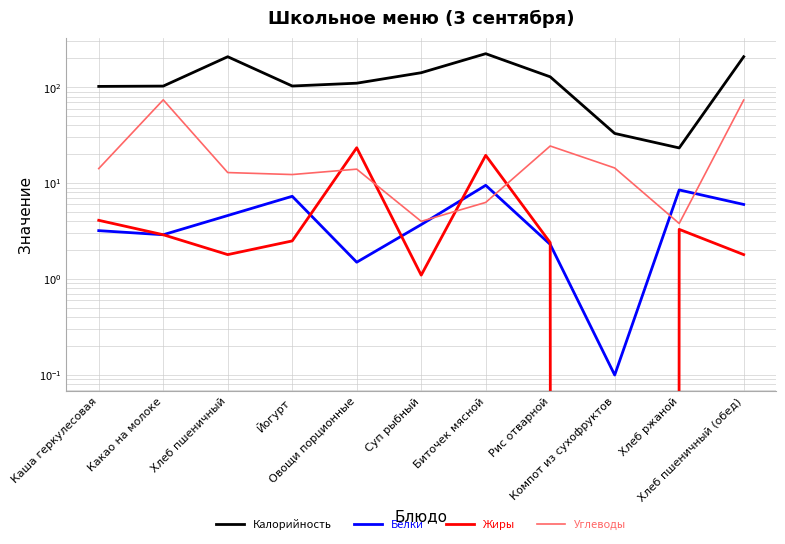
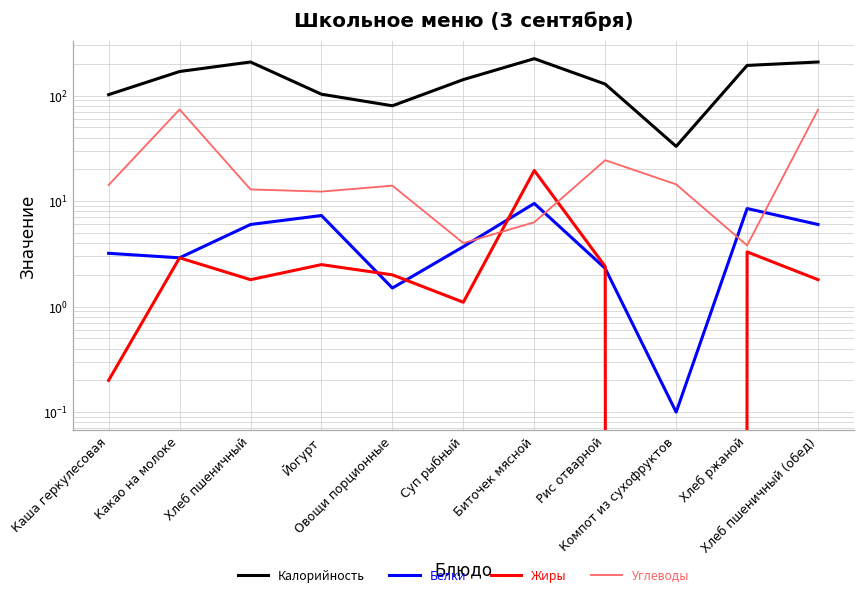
Жиры, Каша геркулесовая: 4.1 -> 0.2
Калорийность, Какао на молоке: 100 -> 170
Белки, Хлеб пшеничный: 5 -> 6
Калорийность, Овощи порционные: 110 -> 80
Жиры, Овощи порционные: 23 -> 2.0
Калорийность, Хлеб ржаной: 23 -> 190
